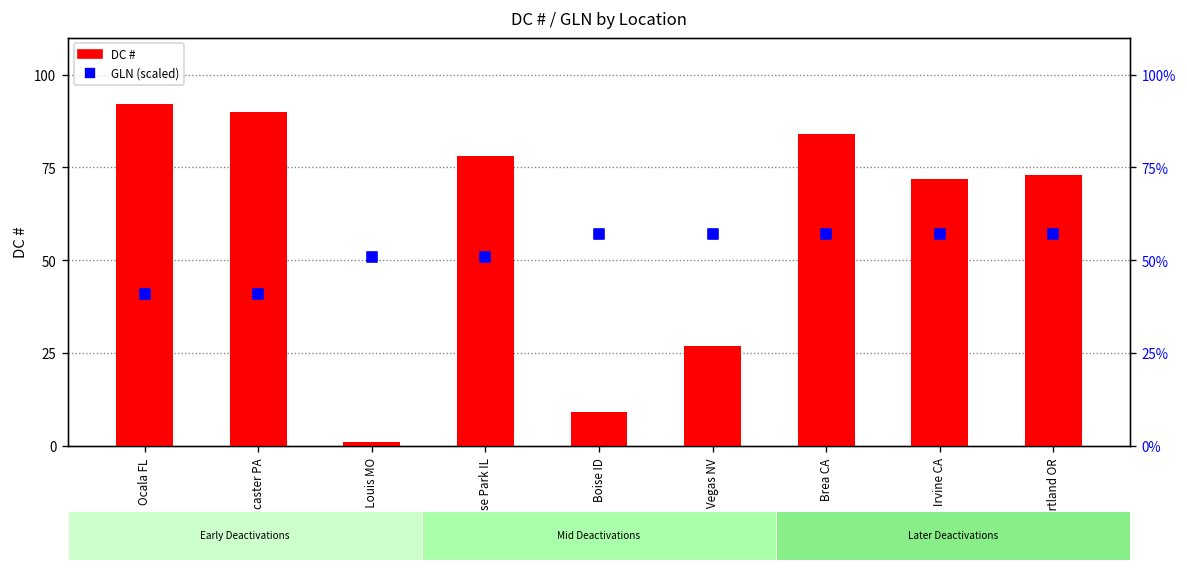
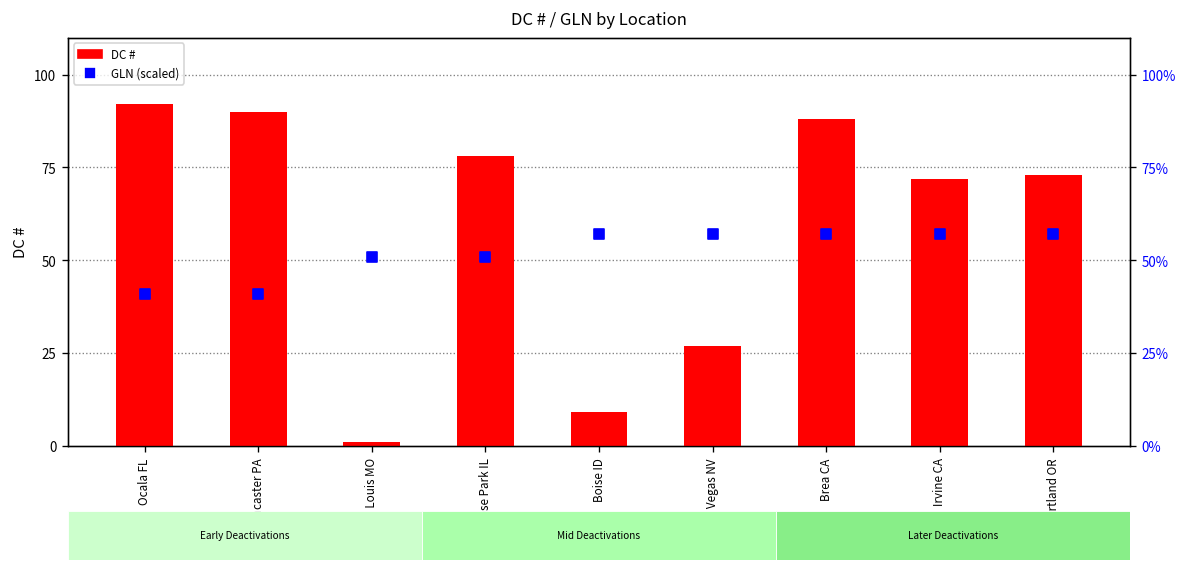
DC #, Brea CA: 84 -> 88
